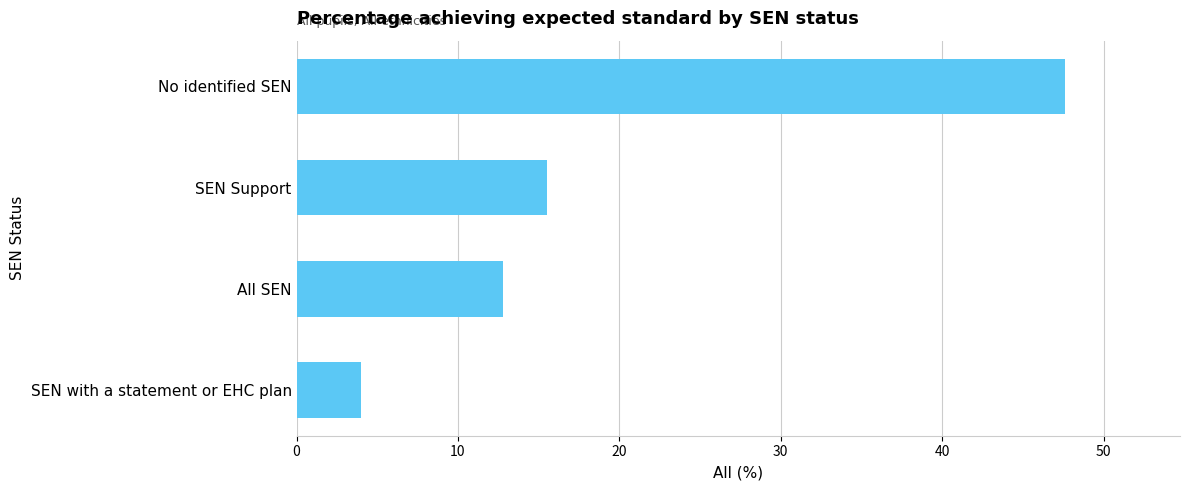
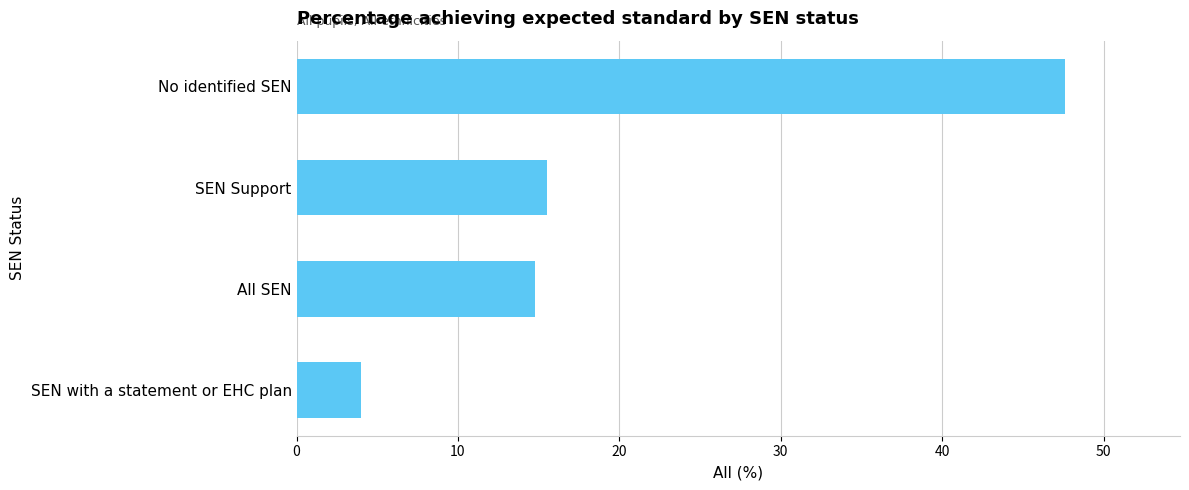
All SEN: 12.8 -> 14.8
